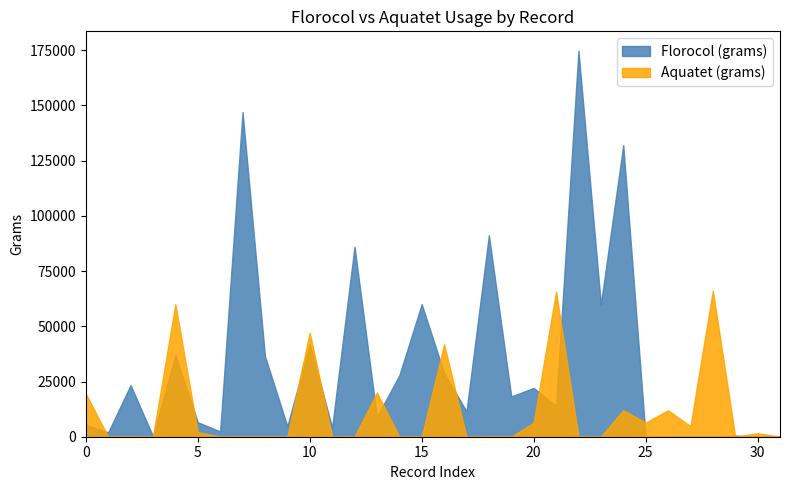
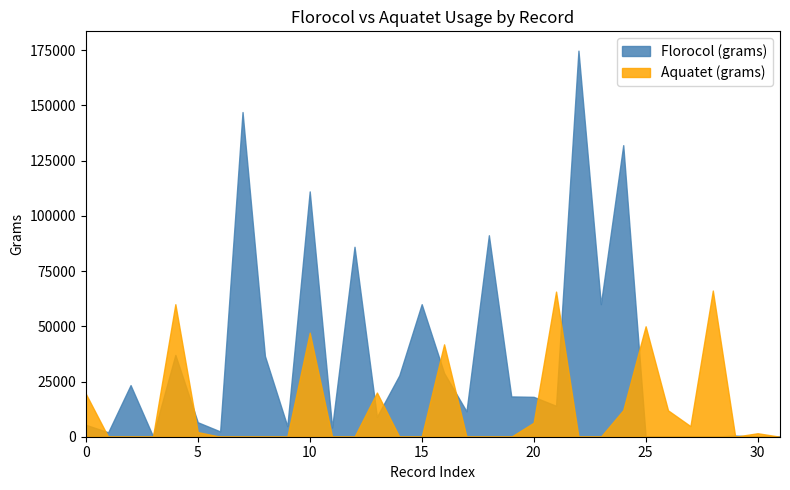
Florocol (grams), 10: 42000 -> 111000
Florocol (grams), 20: 22000 -> 18000
Aquatet (grams), 25: 6000 -> 50000
